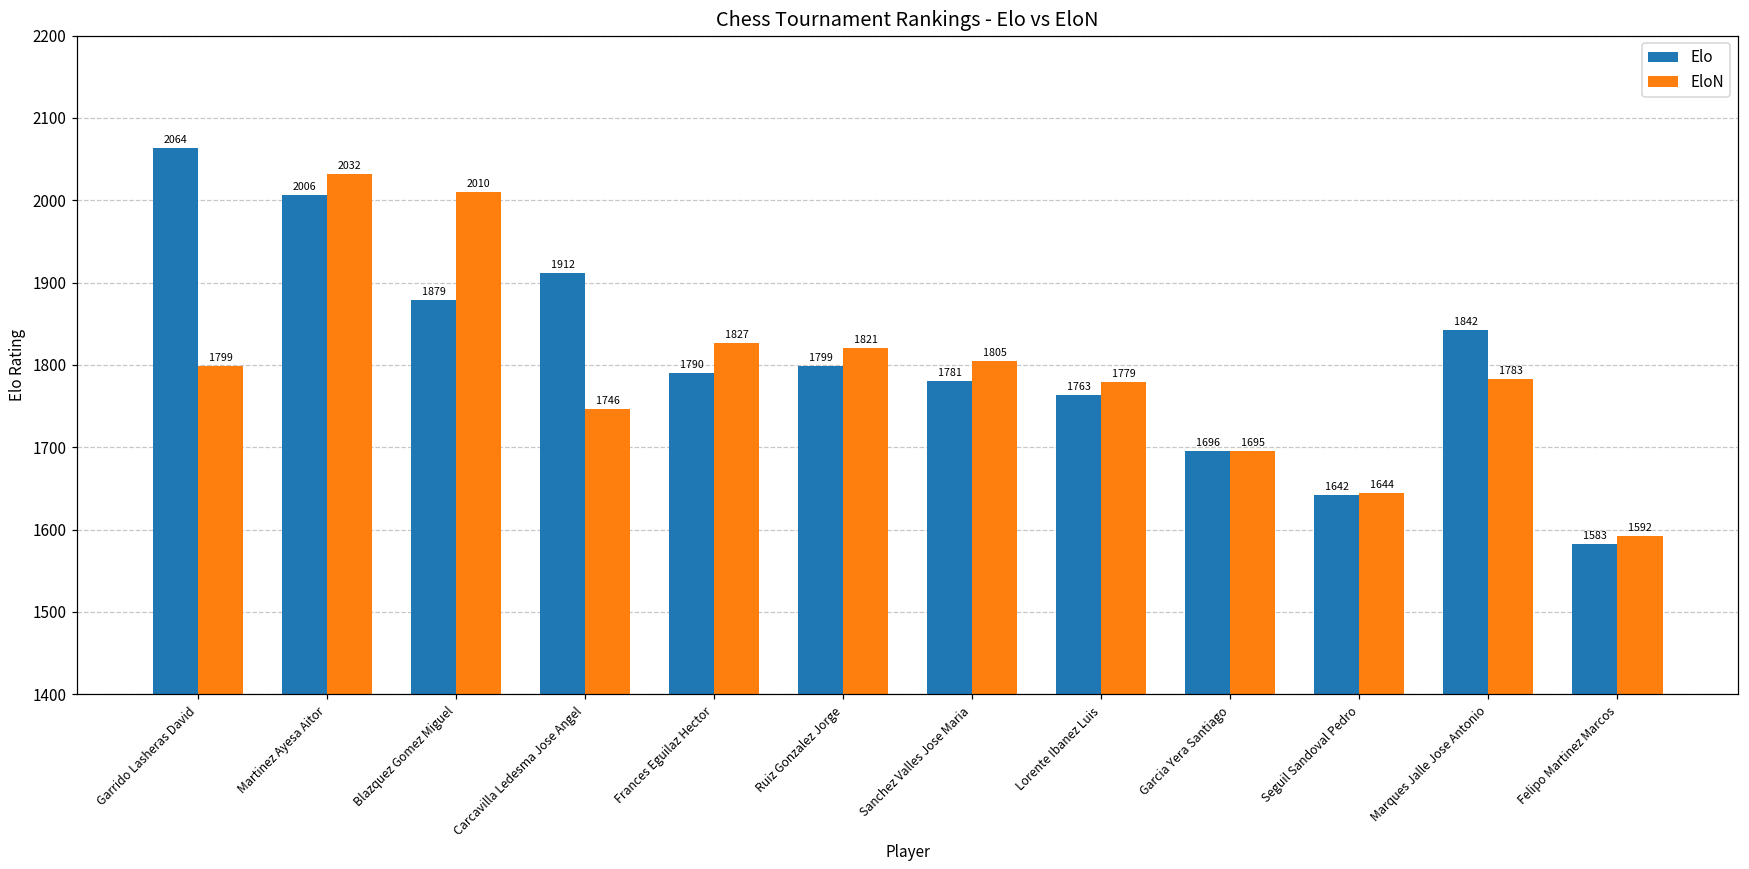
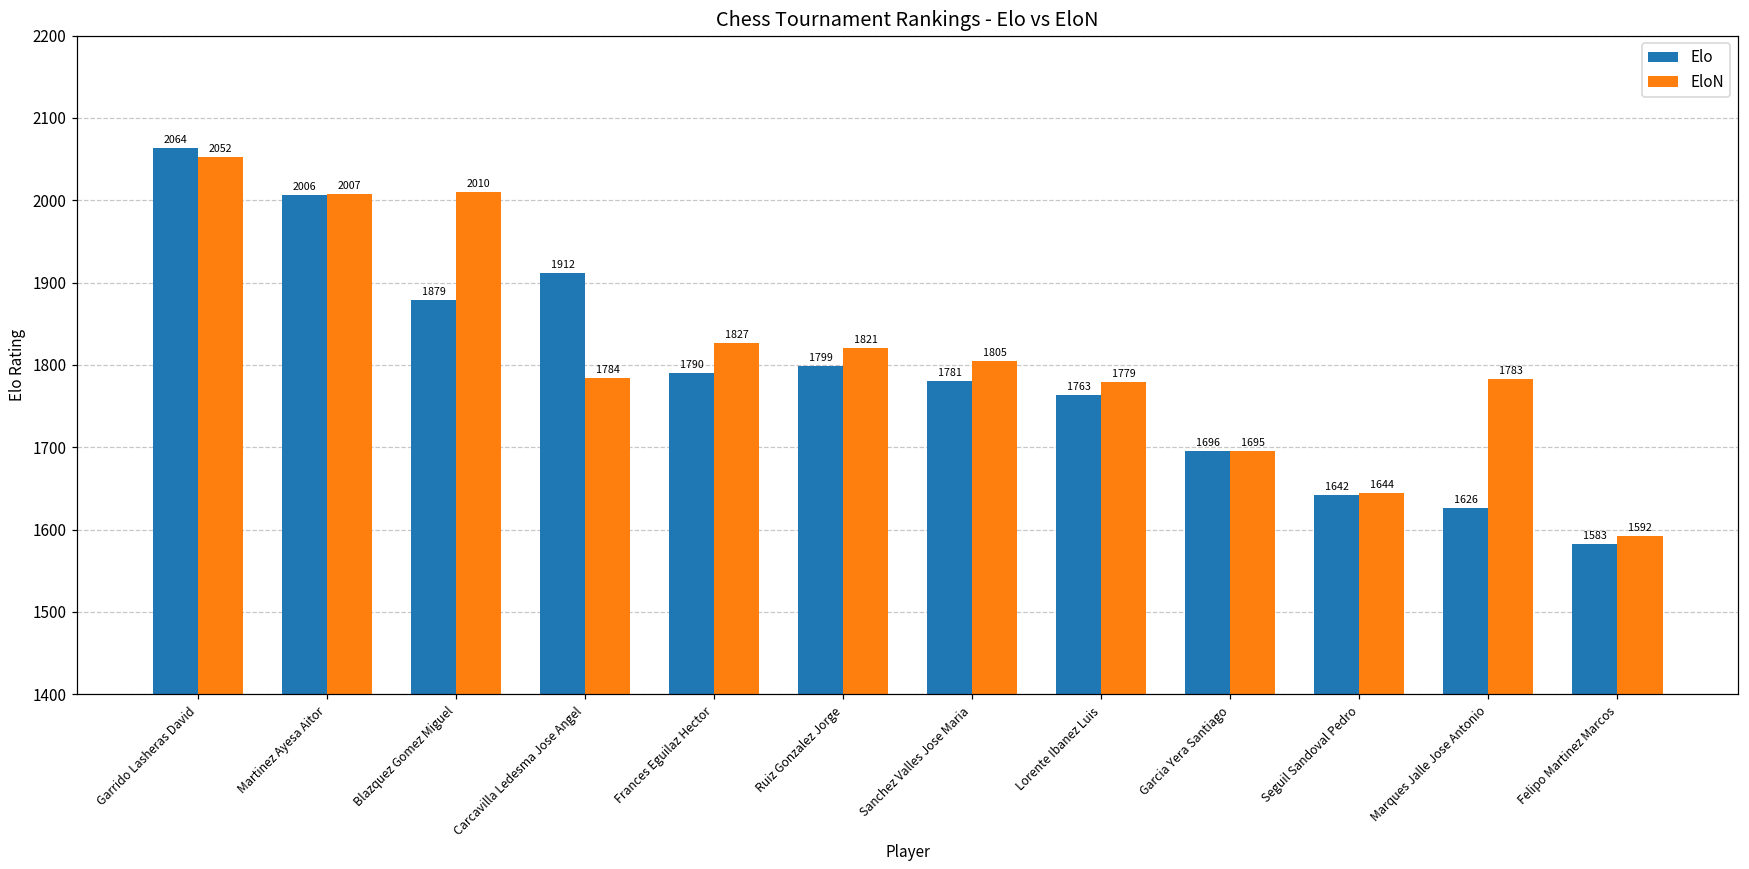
EloN, Garrido Lasheras David: 1799 -> 2052
EloN, Martinez Ayesa Aitor: 2032 -> 2007
EloN, Carcavilla Ledesma Jose Angel: 1746 -> 1784
Elo, Marques Jalle Jose Antonio: 1842 -> 1626
